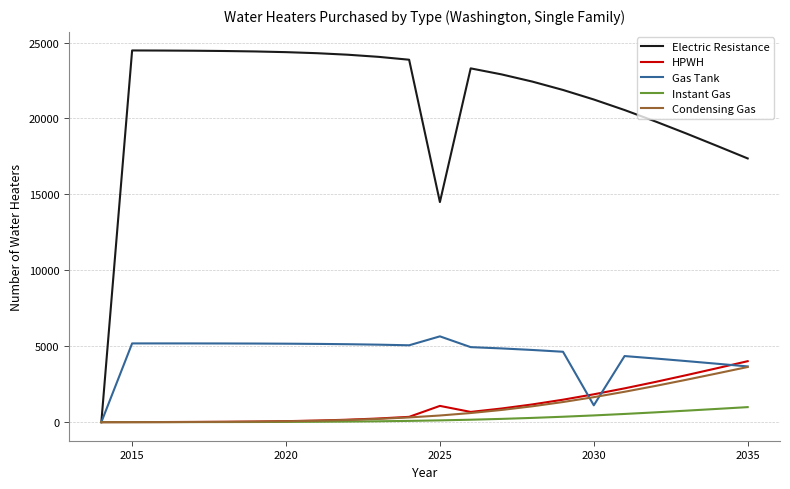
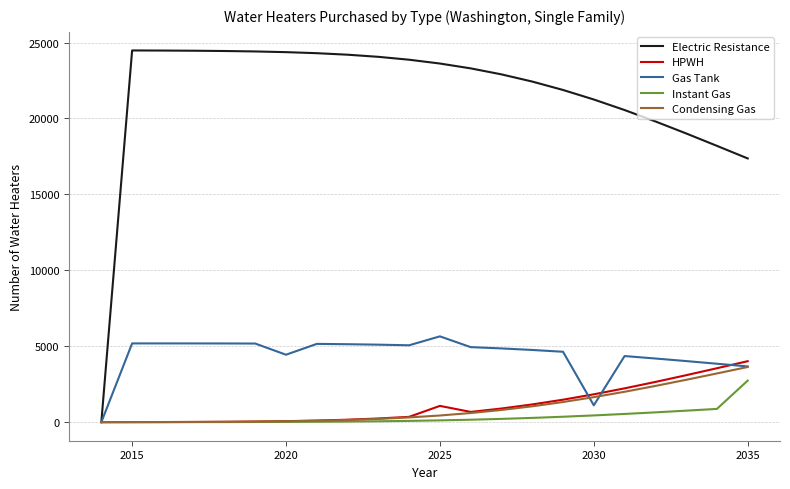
Gas Tank, 2020: 5200 -> 4400
Electric Resistance, 2025: 14500 -> 23600
Instant Gas, 2035: 1000 -> 2700
